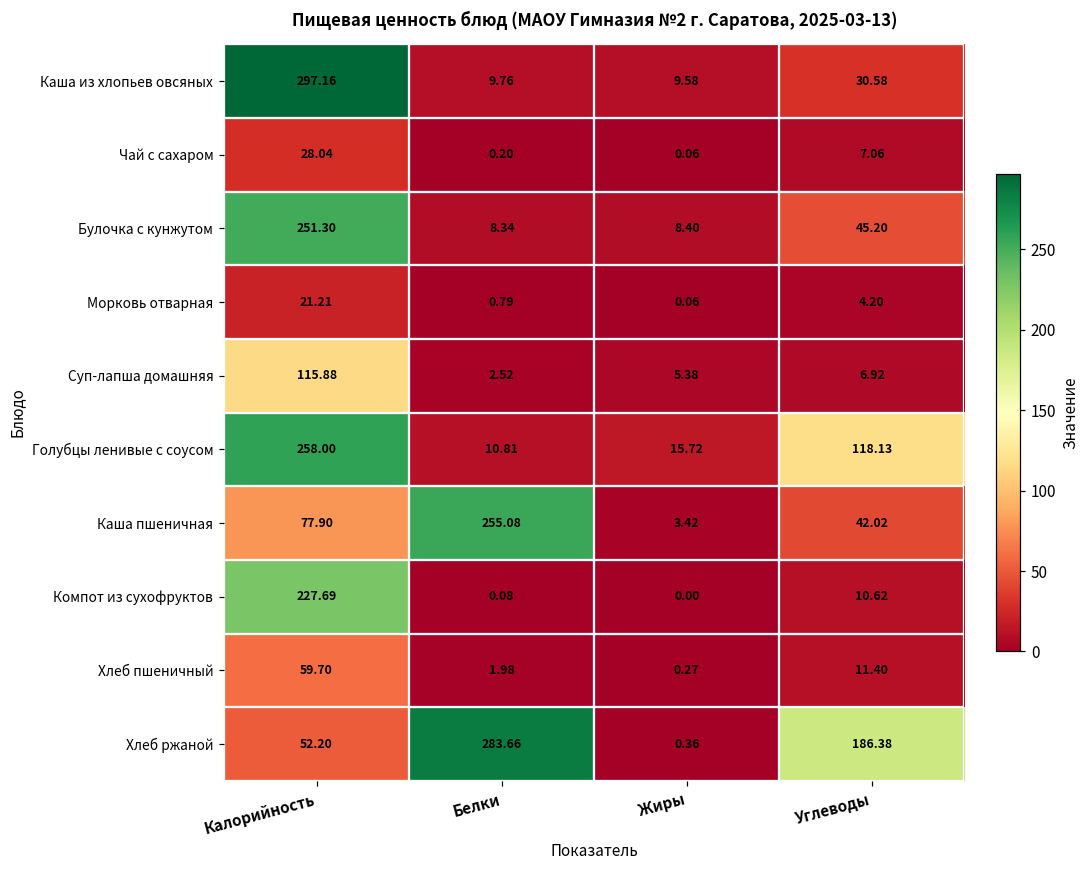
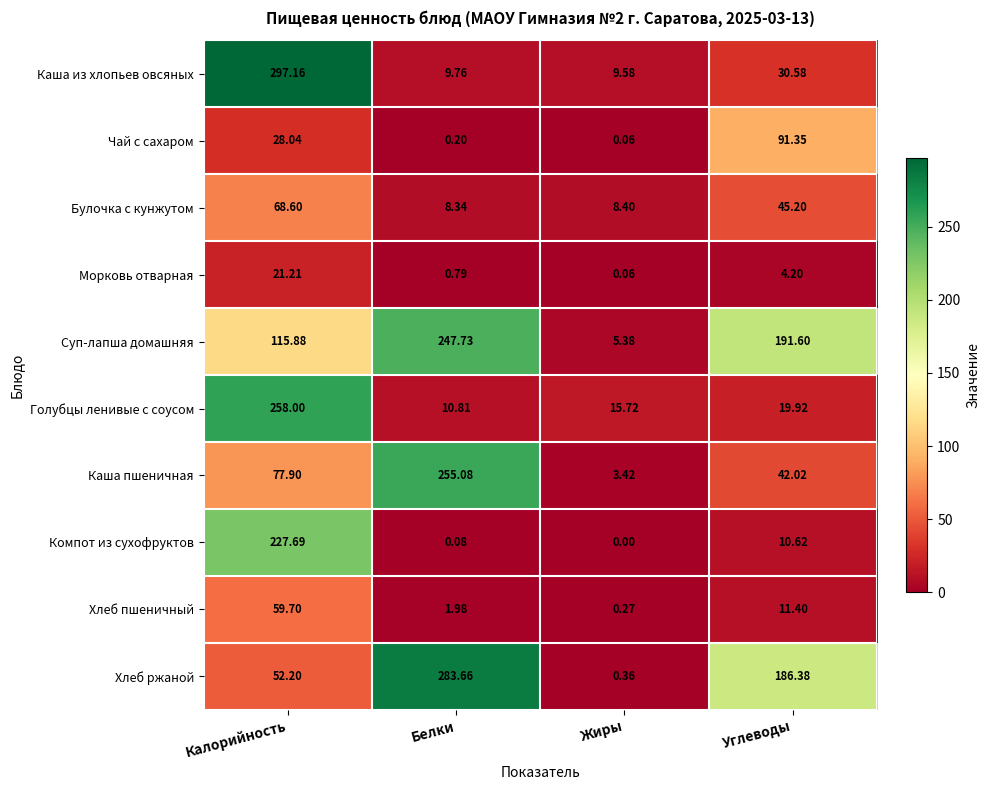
Чай с сахаром, Углеводы: 7.06 -> 91.35
Булочка с кунжутом, Калорийность: 251.30 -> 68.60
Суп-лапша домашняя, Белки: 2.52 -> 247.73
Суп-лапша домашняя, Углеводы: 6.92 -> 191.60
Голубцы ленивые с соусом, Углеводы: 118.13 -> 19.92
